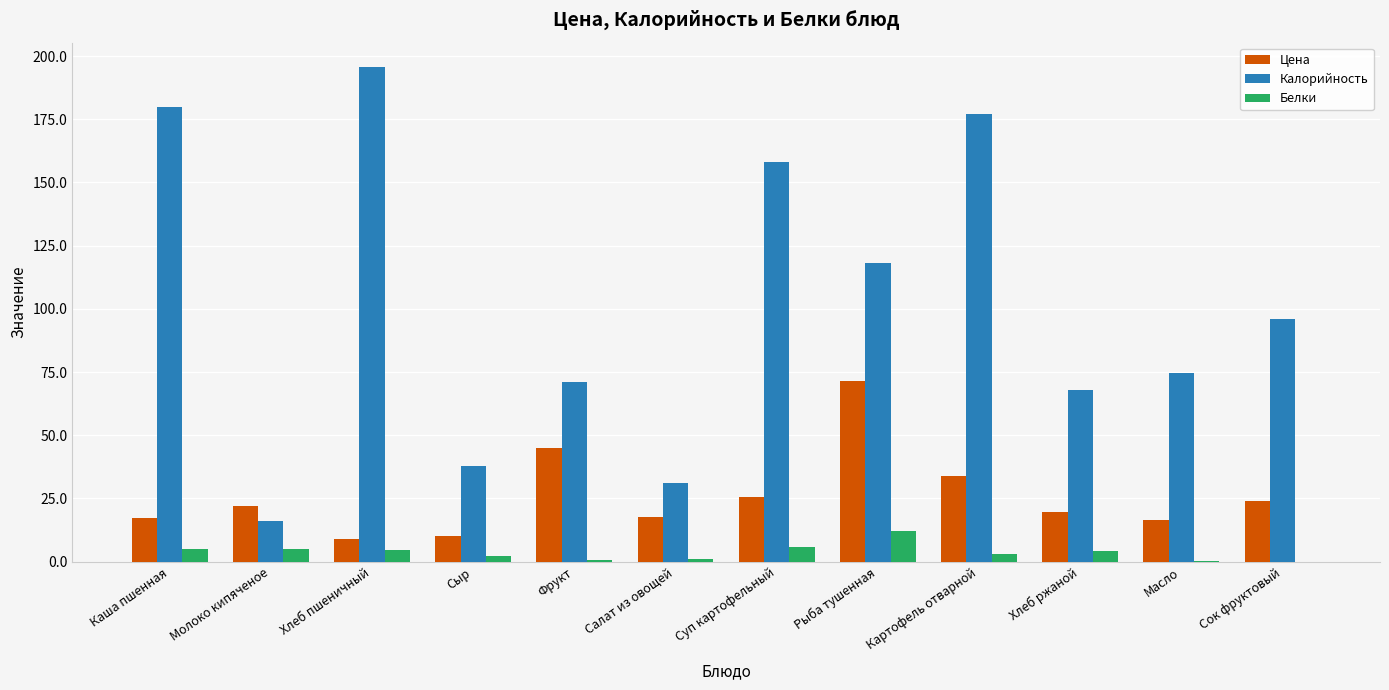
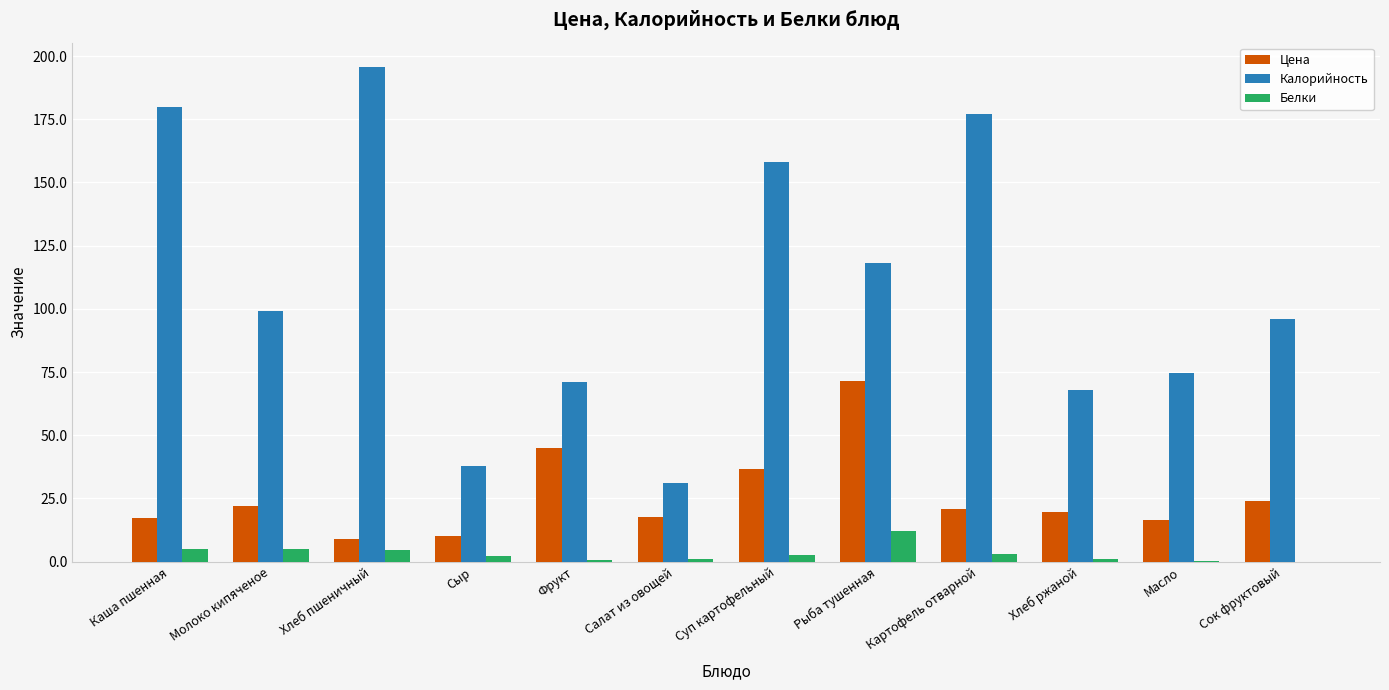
Калорийность, Молоко кипяченое: 16 -> 99
Цена, Суп картофельный: 26 -> 37
Белки, Суп картофельный: 6 -> 3
Цена, Картофель отварной: 34 -> 21
Белки, Хлеб ржаной: 4 -> 1
